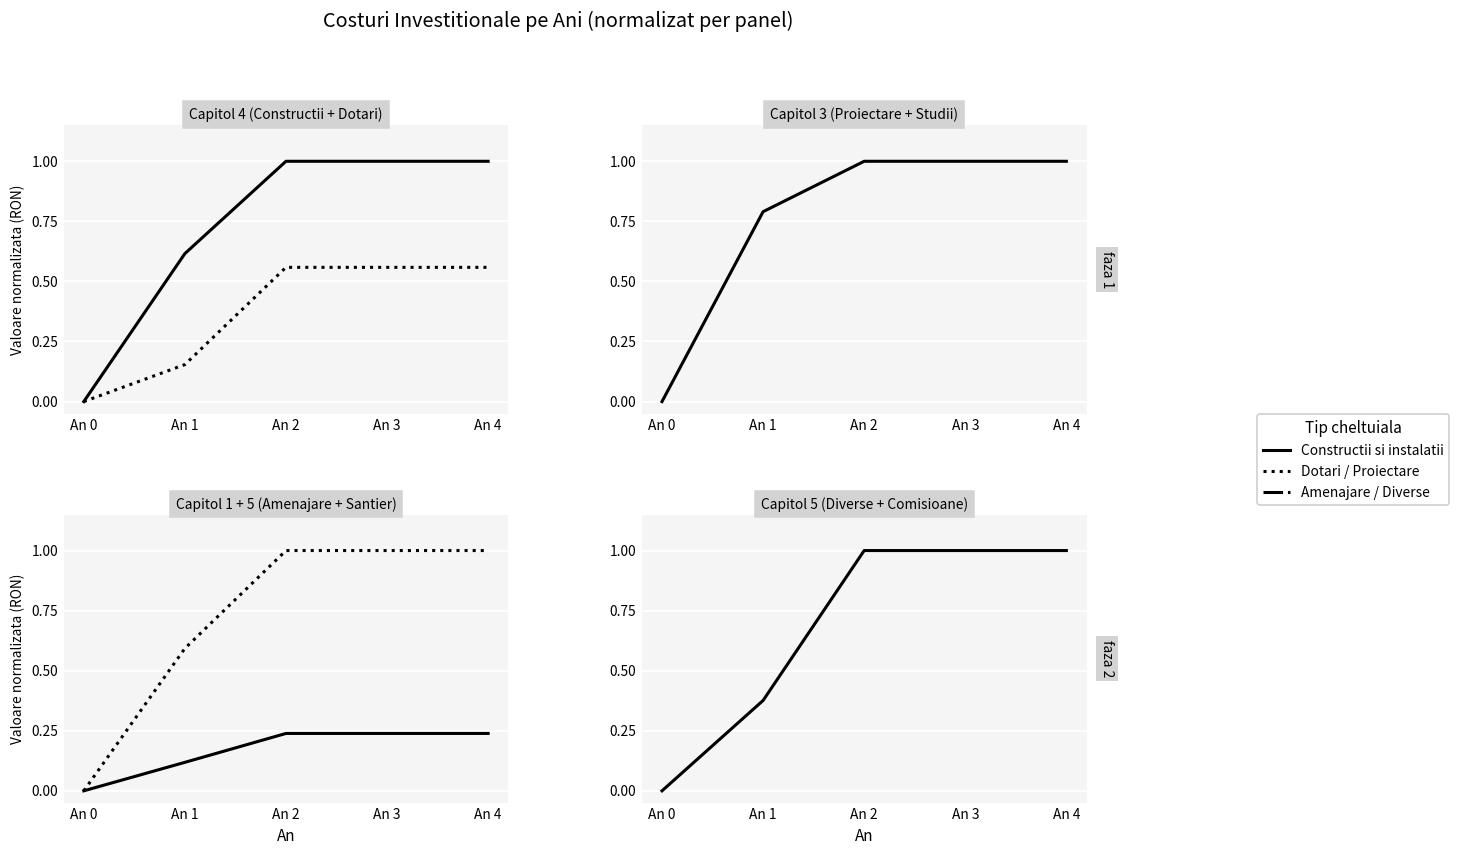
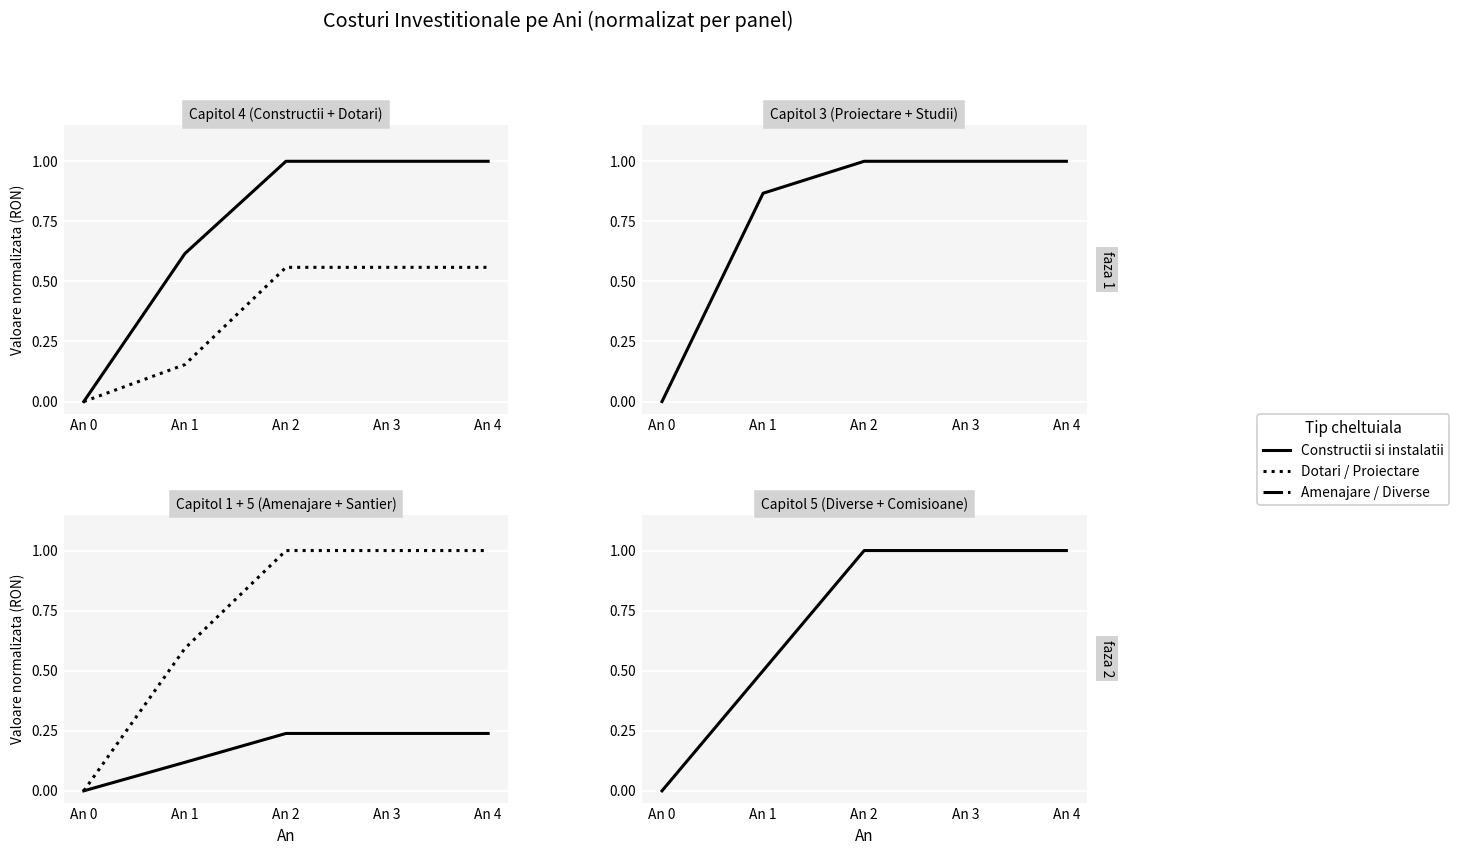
Capitol 3 (Proiectare + Studii), An 1: 0.79 -> 0.87
Capitol 5 (Diverse + Comisioane), An 1: 0.38 -> 0.50
